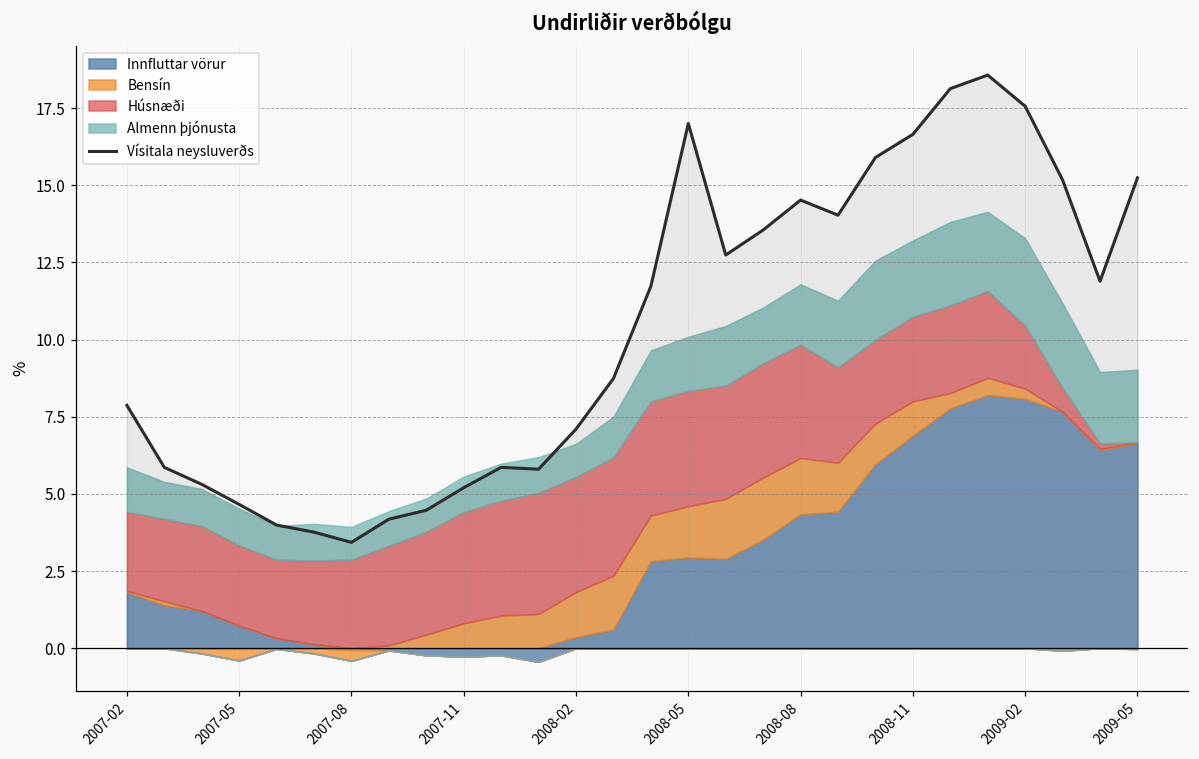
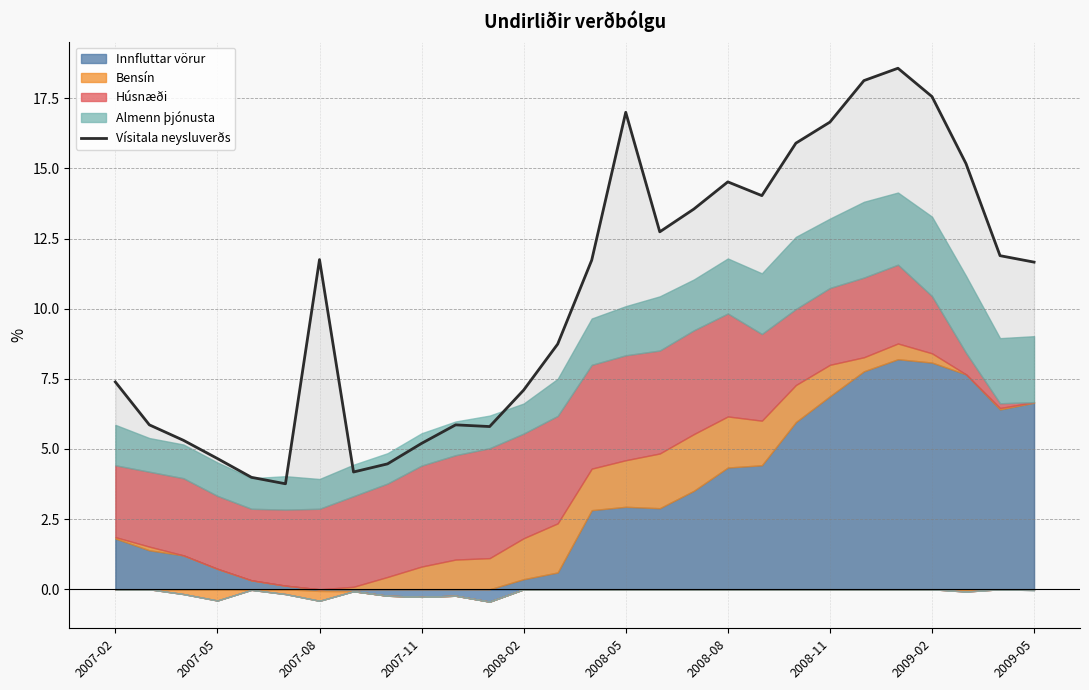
Vísitala neysluverðs, 2007-02: 7.9 -> 7.4
Vísitala neysluverðs, 2007-08: 3.4 -> 11.8
Vísitala neysluverðs, 2009-05: 15.2 -> 11.7
